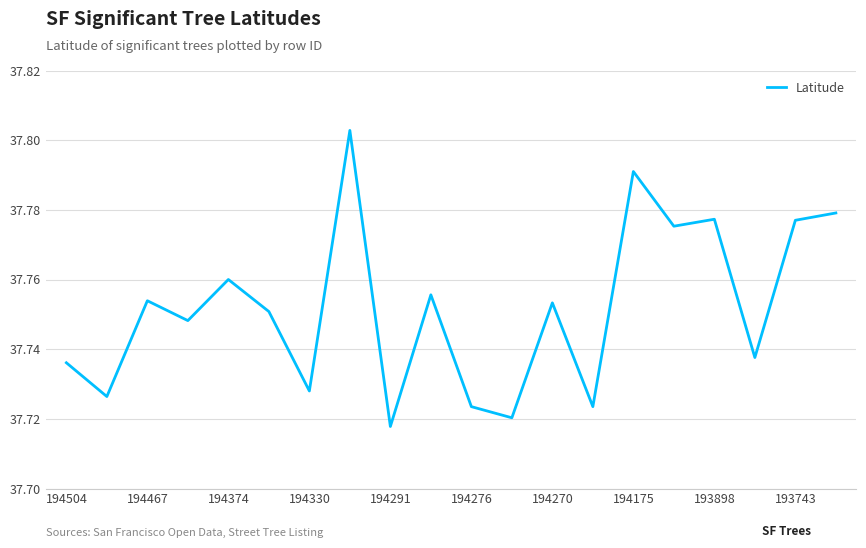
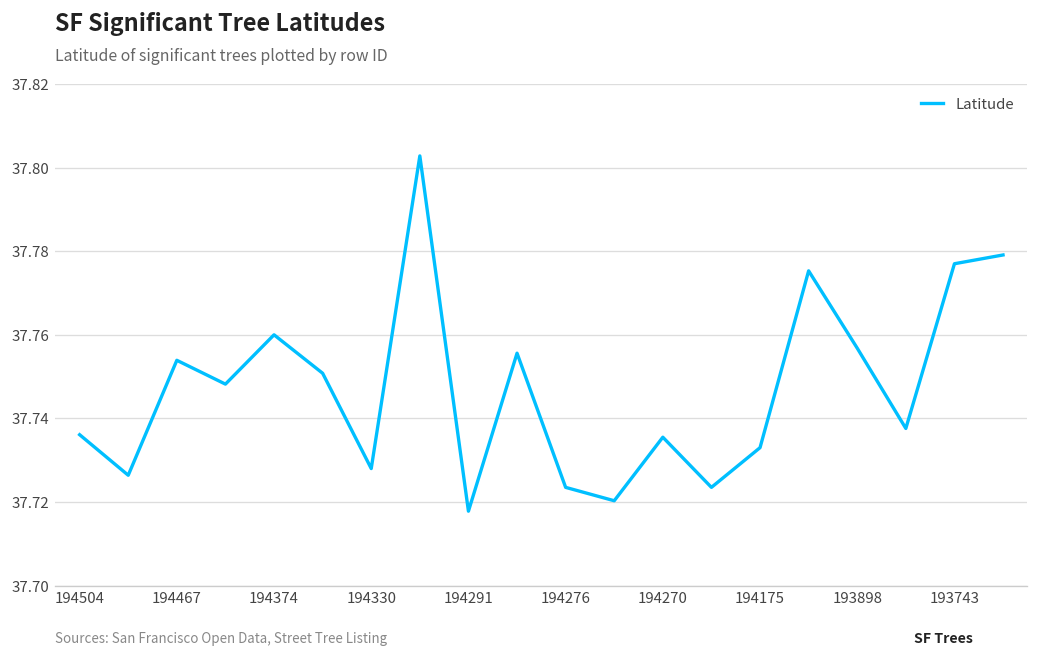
194270: 37.753 -> 37.736
194175: 37.791 -> 37.733
193898: 37.777 -> 37.757
